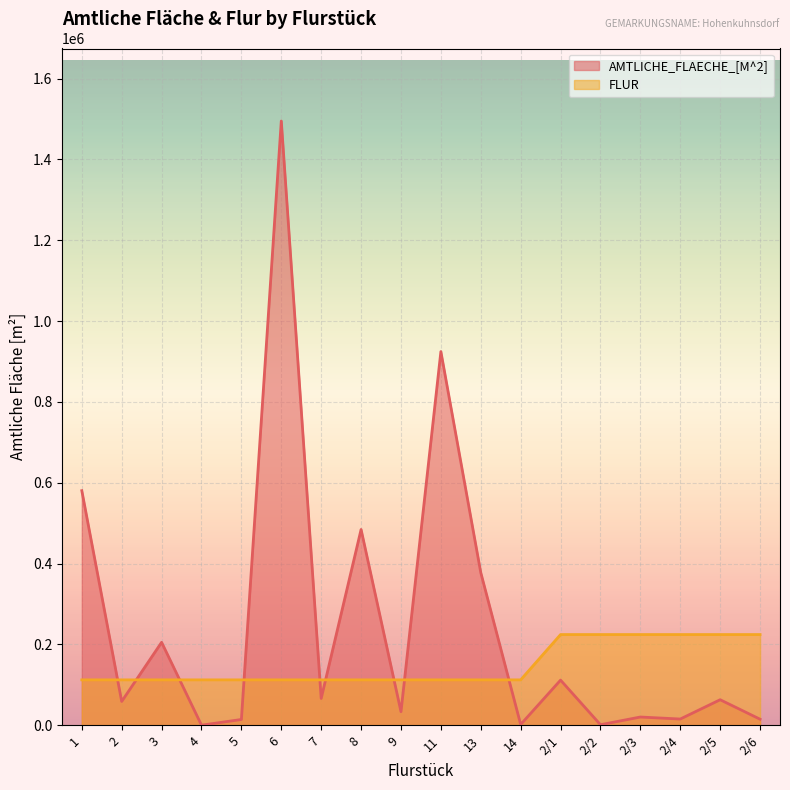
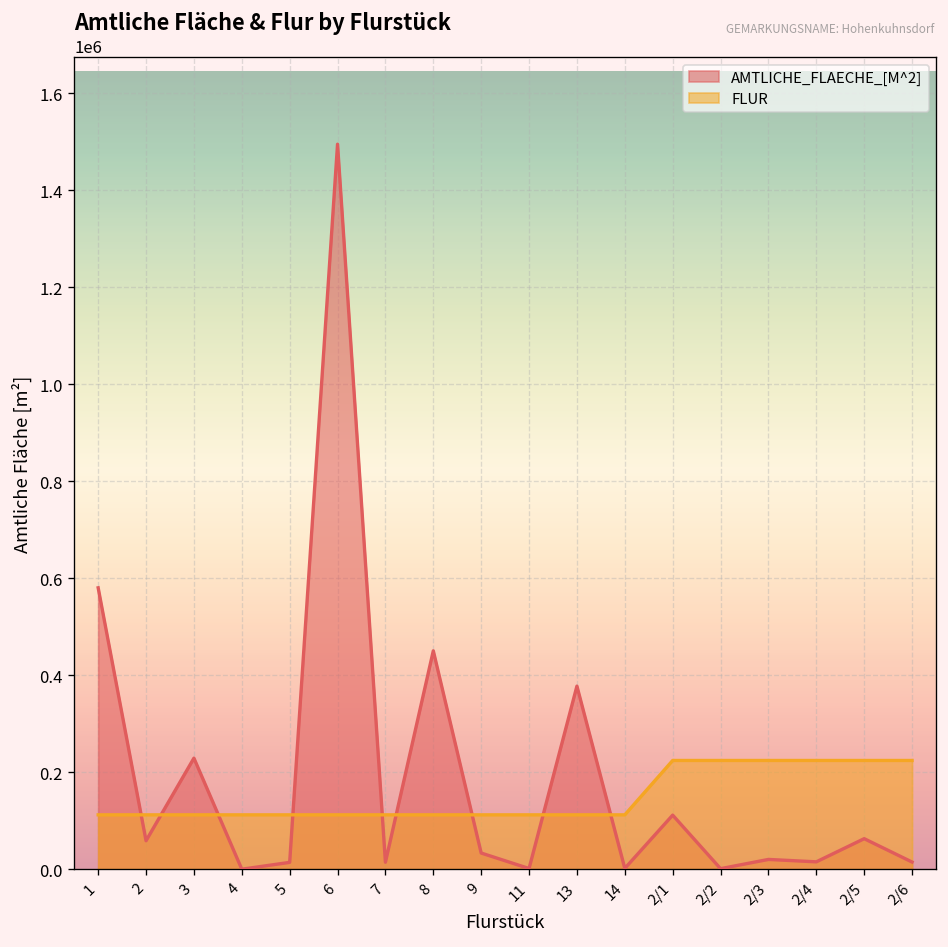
AMTLICHE_FLAECHE_[M^2], 3: 210000 -> 230000
AMTLICHE_FLAECHE_[M^2], 7: 70000 -> 10000
AMTLICHE_FLAECHE_[M^2], 8: 480000 -> 450000
AMTLICHE_FLAECHE_[M^2], 11: 920000 -> 0
